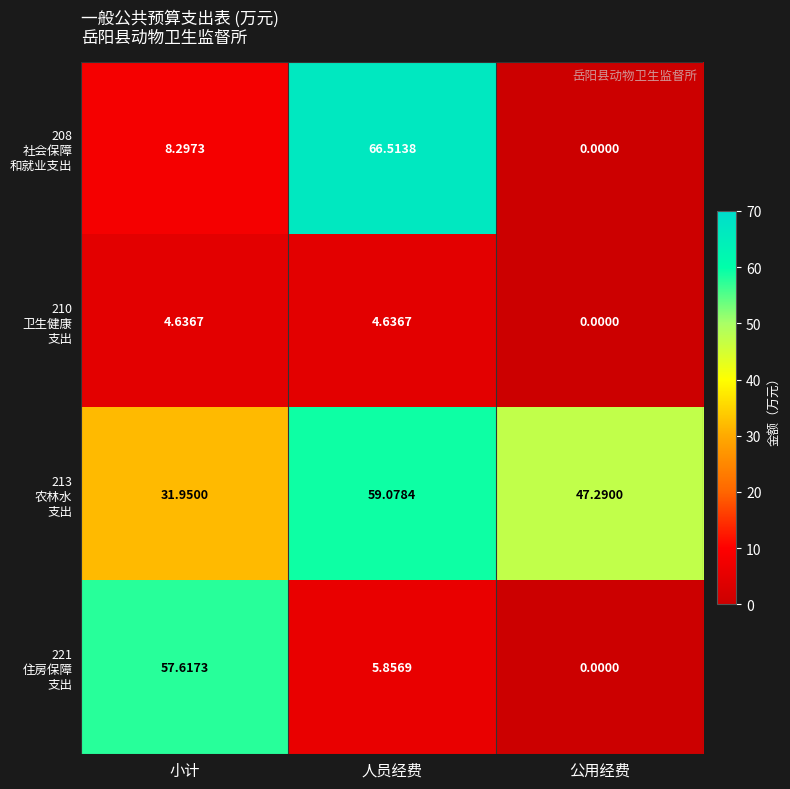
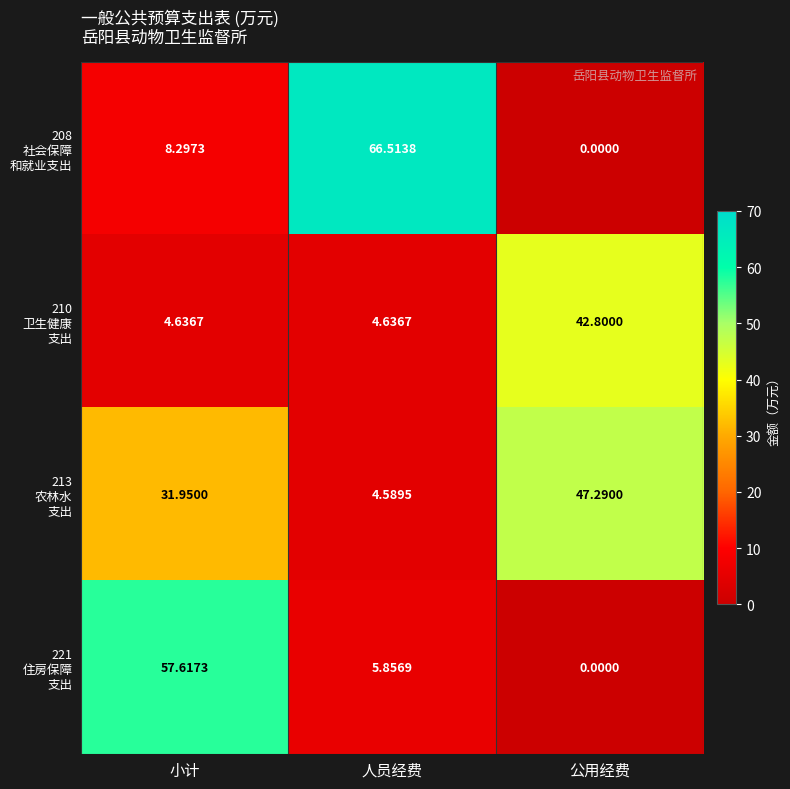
210 卫生健康 支出, 公用经费: 0.0000 -> 42.8000
213 农林水 支出, 人员经费: 59.0784 -> 4.5895
